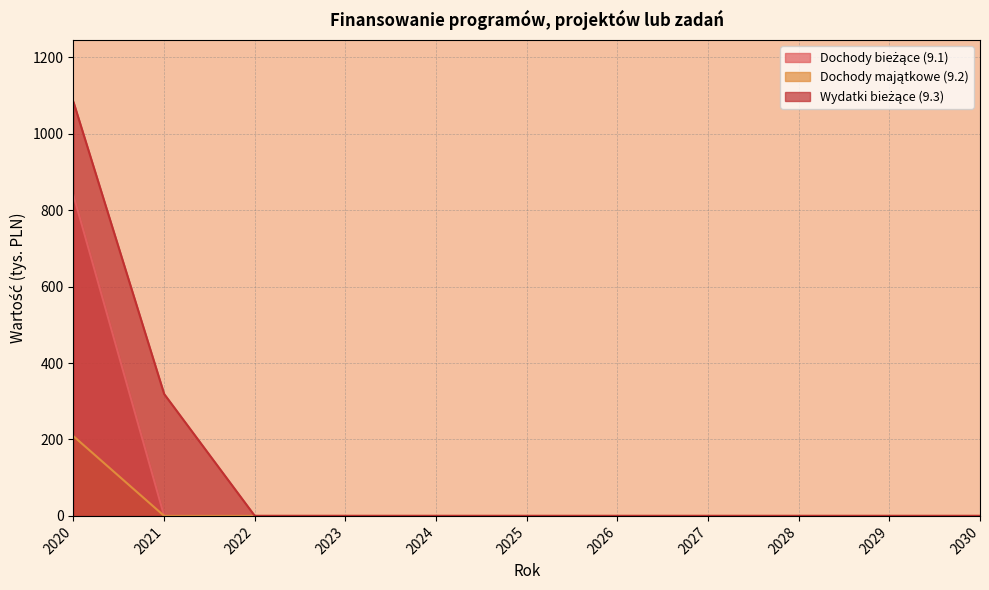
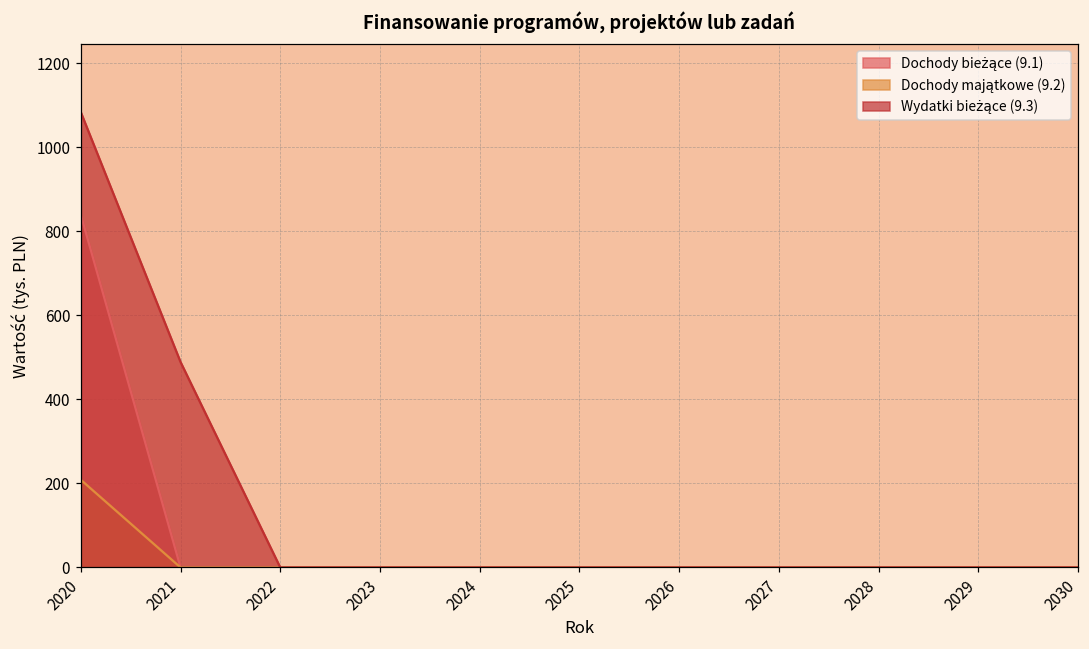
Wydatki bieżące (9.3), 2021: 320 -> 490
